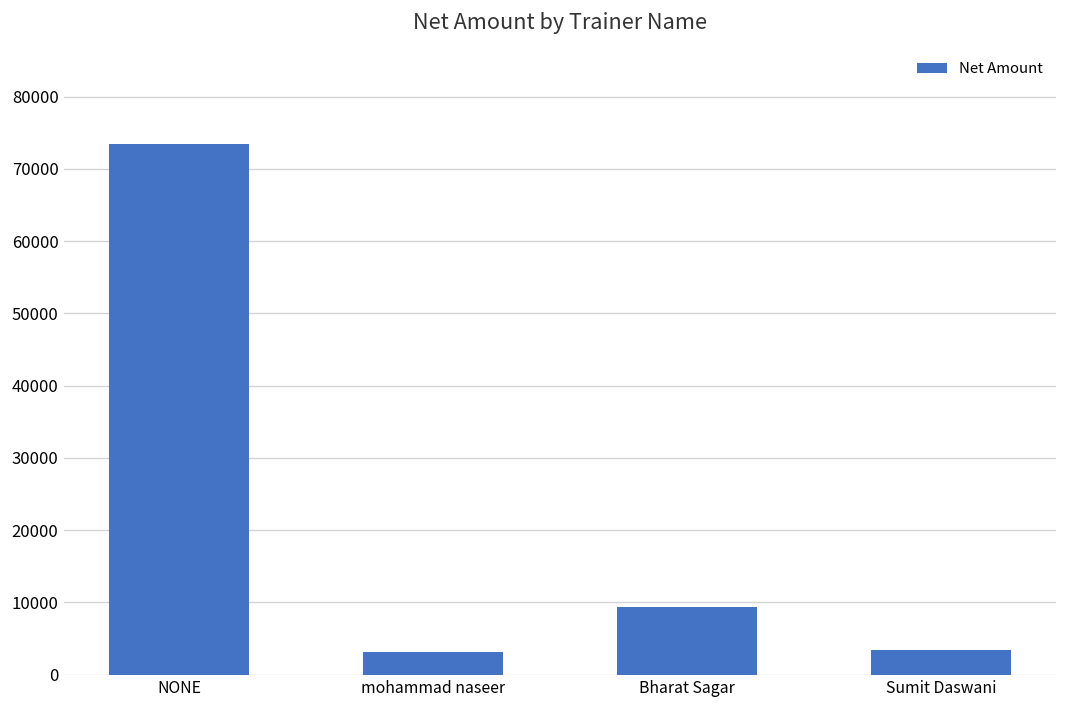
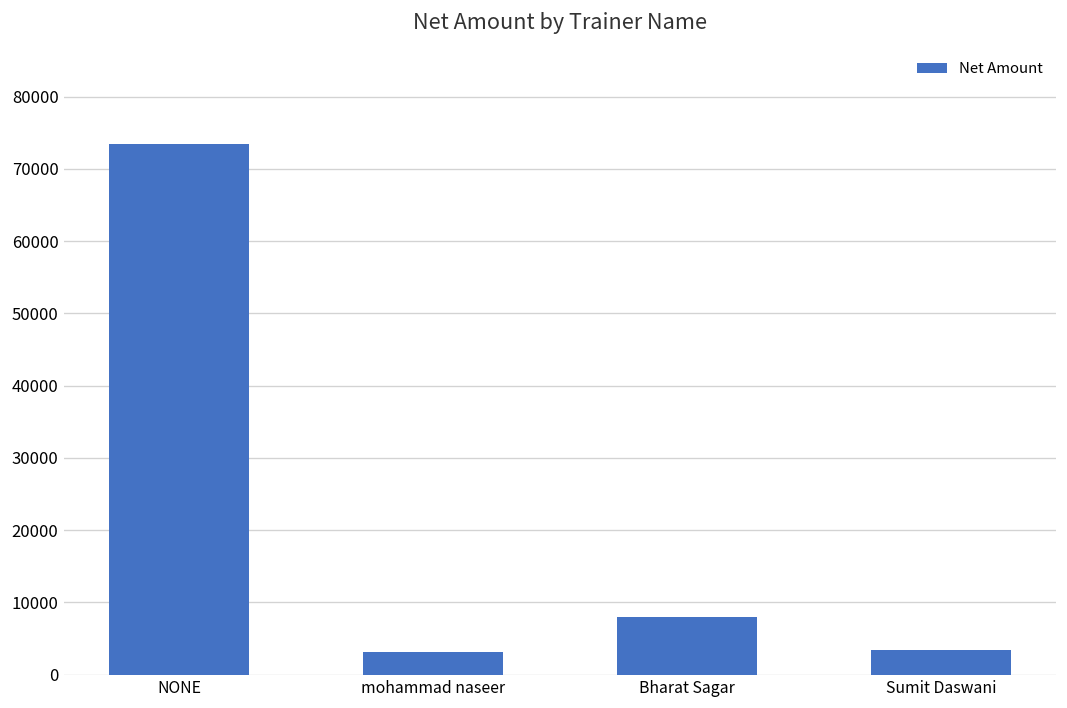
Bharat Sagar: 9000 -> 8000
